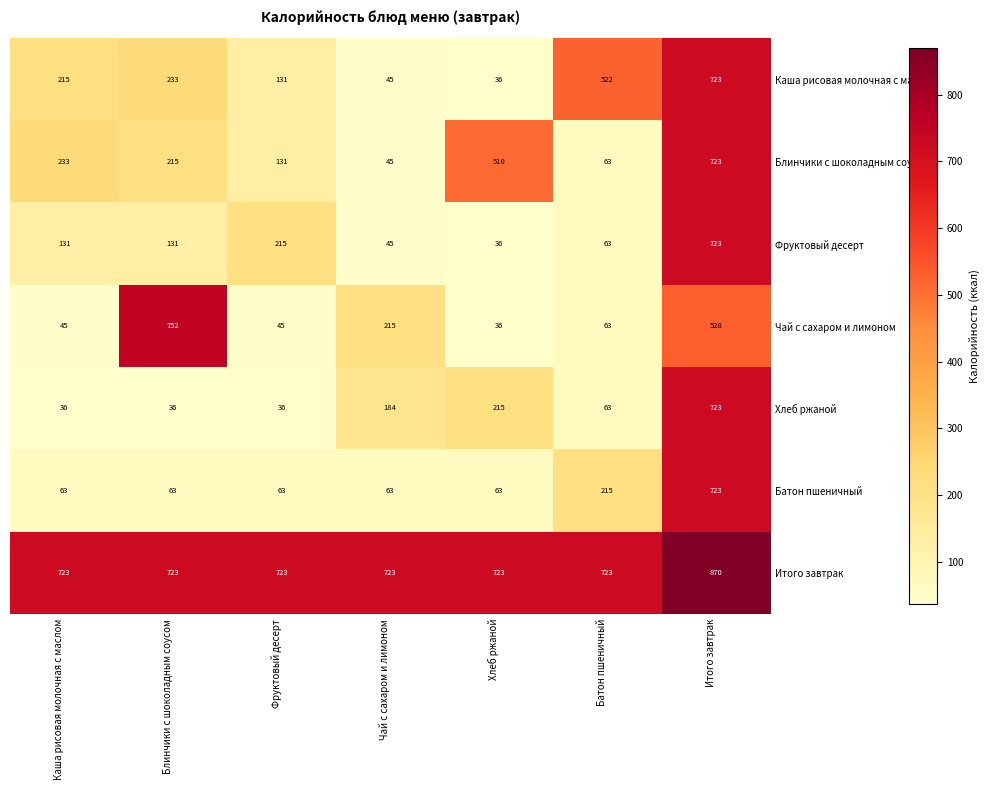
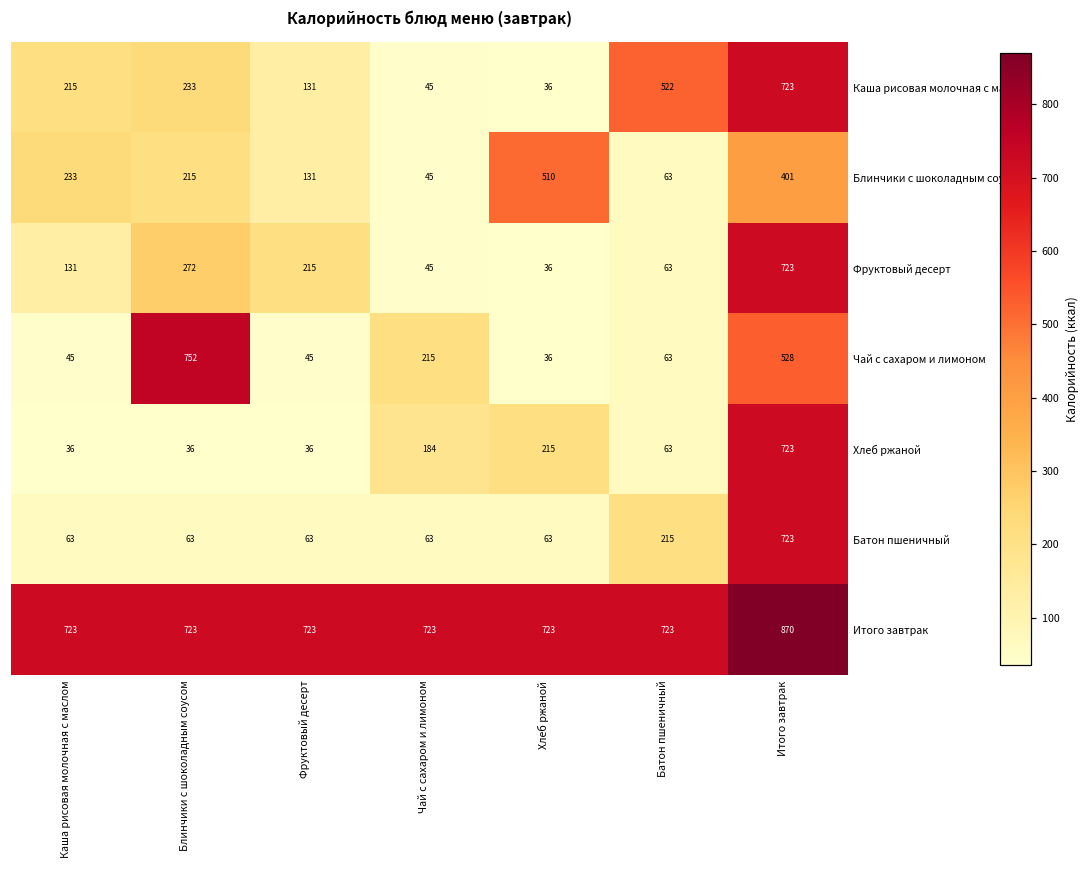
Блинчики с шоколадным соусом, Итого завтрак: 723 -> 401
Фруктовый десерт, Блинчики с шоколадным соусом: 131 -> 272
